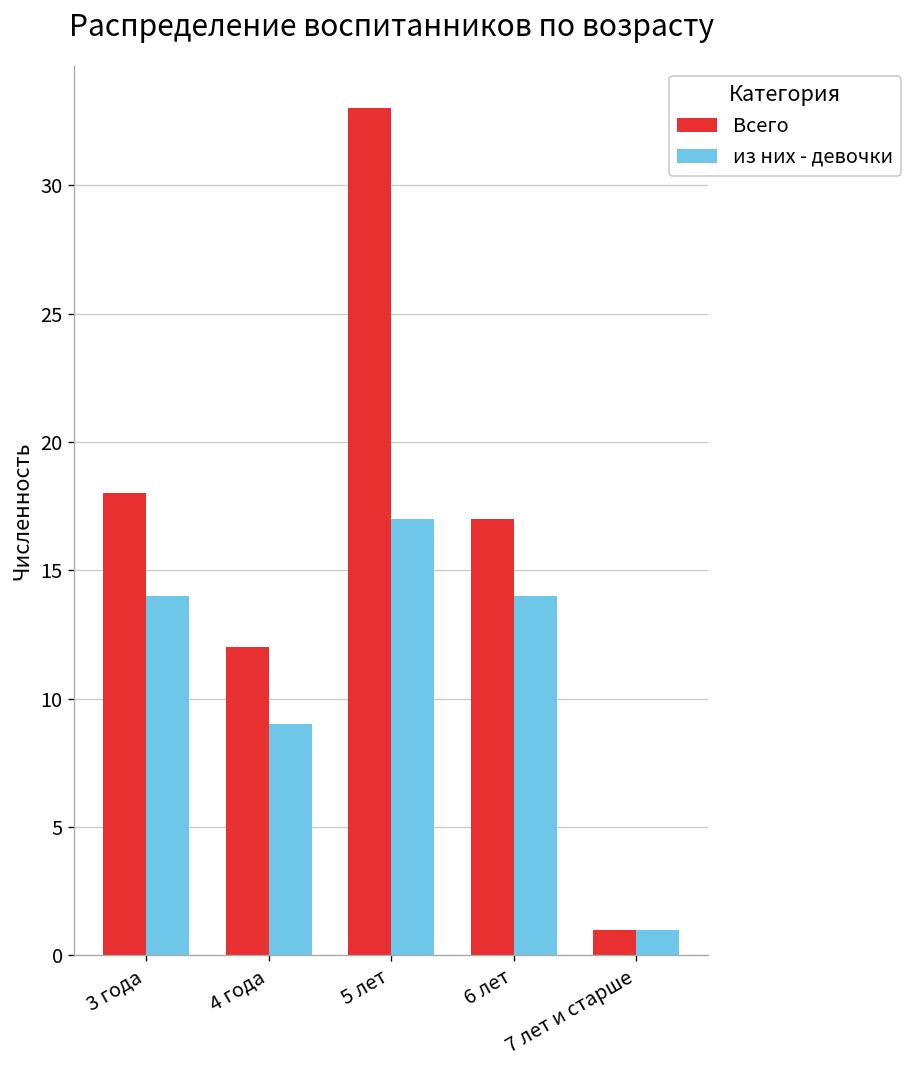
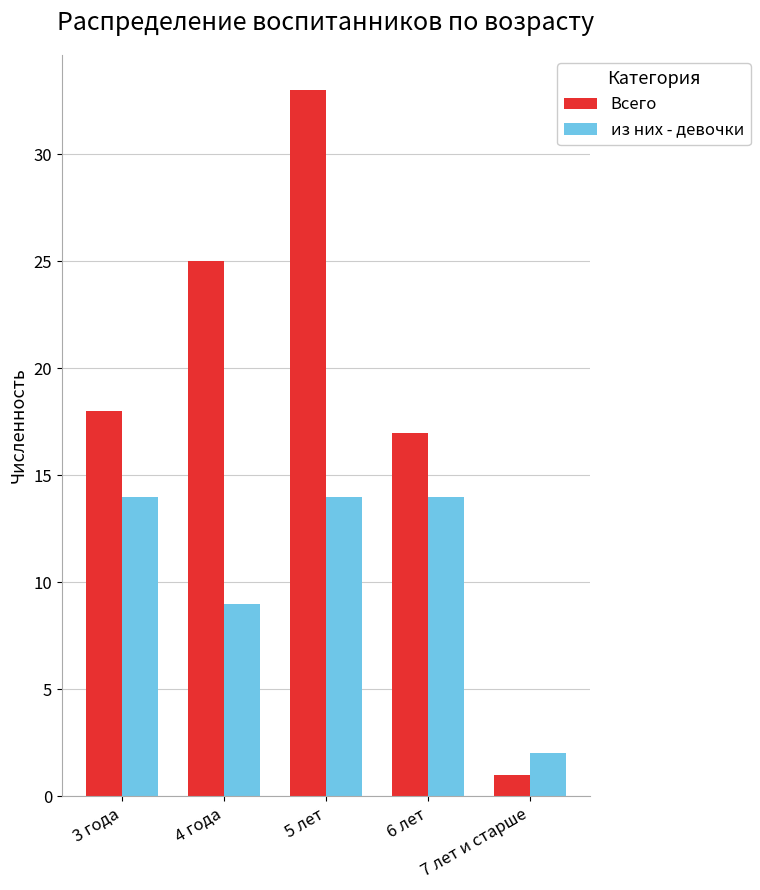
Всего, 4 года: 12 -> 25
из них - девочки, 5 лет: 17 -> 14
из них - девочки, 7 лет и старше: 1 -> 2
